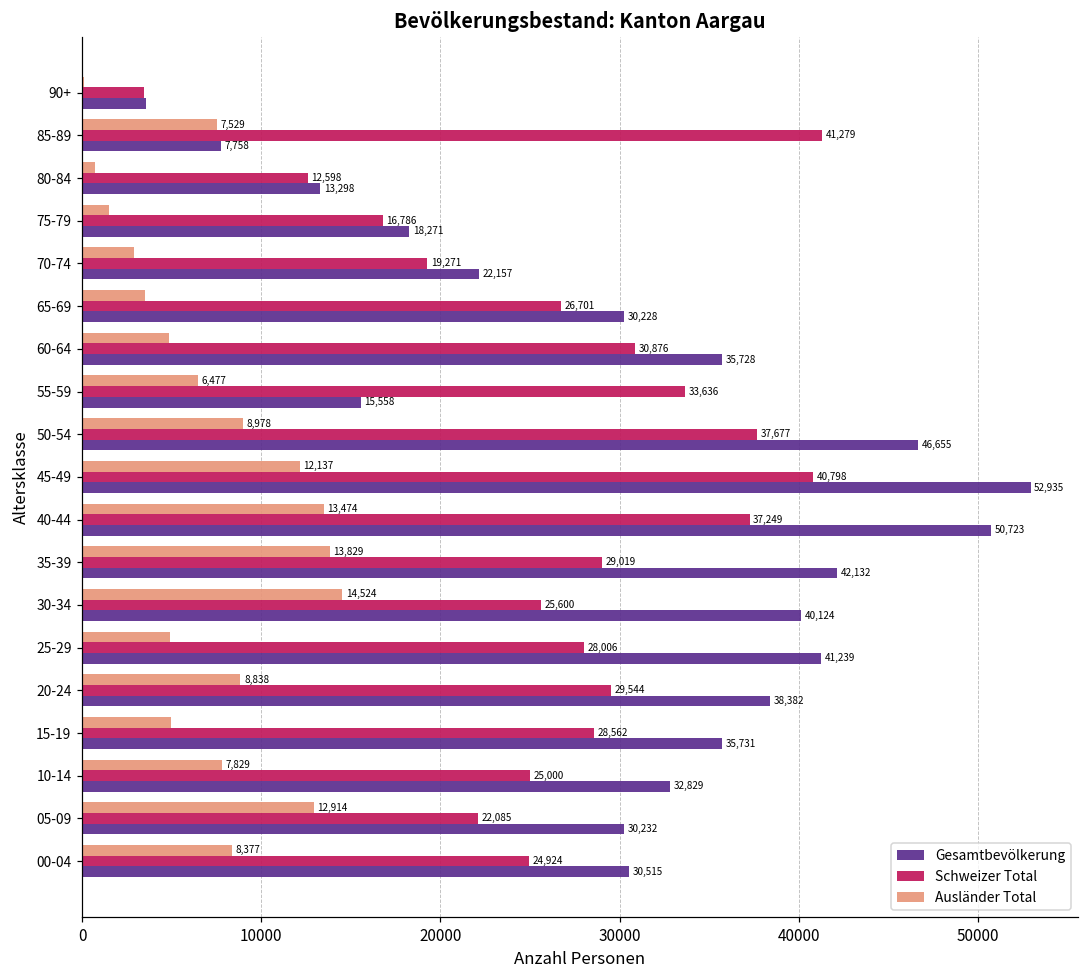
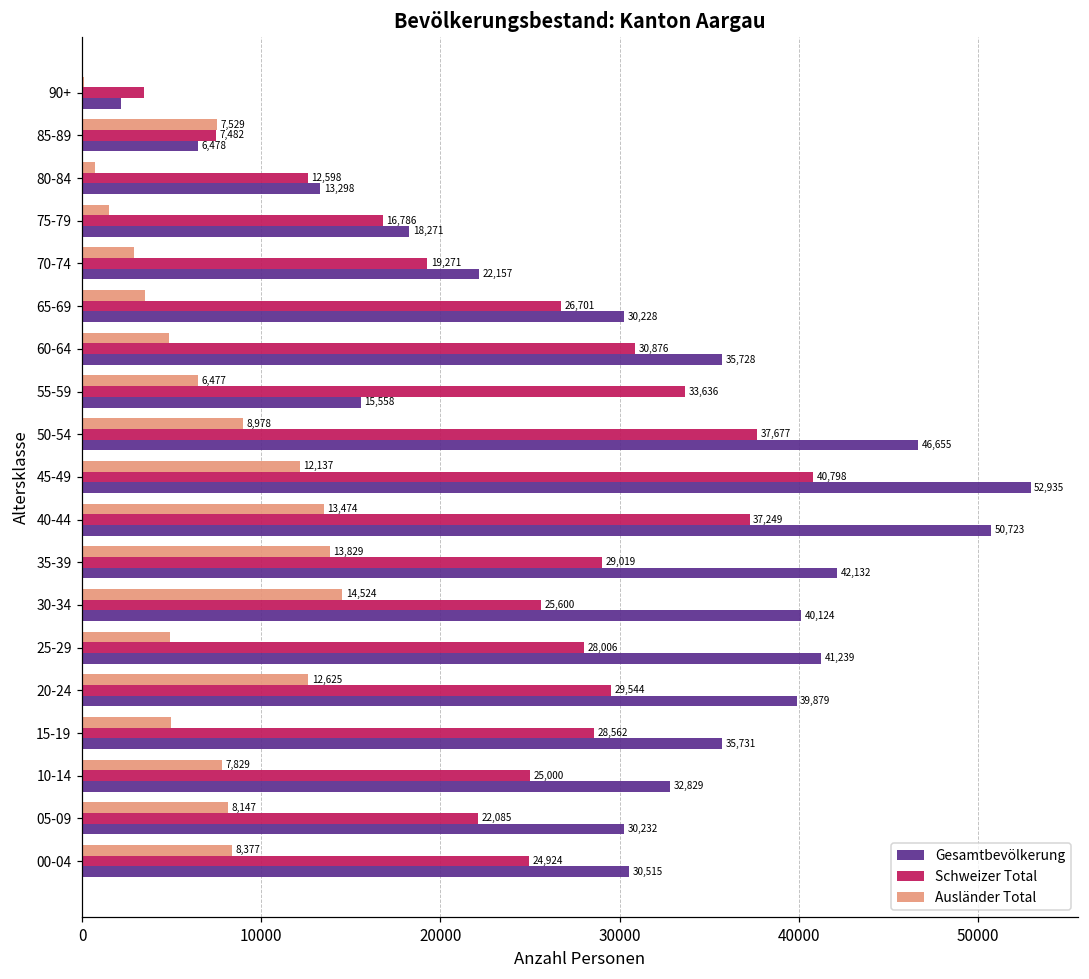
Gesamtbevölkerung, 90+: 3600 -> 2200
Schweizer Total, 85-89: 41,279 -> 7,482
Gesamtbevölkerung, 85-89: 7,758 -> 6,478
Ausländer Total, 20-24: 8,838 -> 12,625
Gesamtbevölkerung, 20-24: 38,382 -> 39,879
Ausländer Total, 05-09: 12,914 -> 8,147
